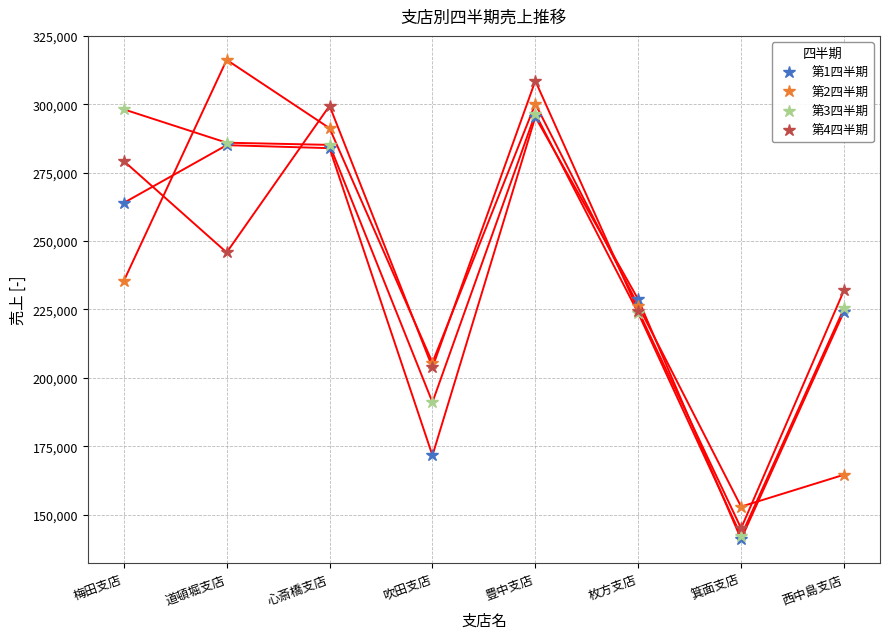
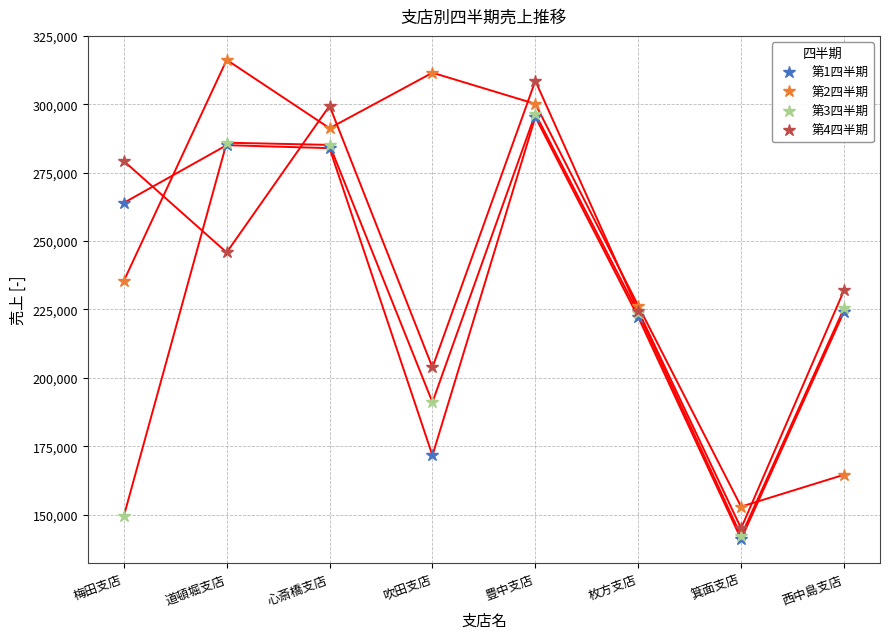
第3四半期, 梅田支店: 298,000 -> 149,000
第2四半期, 吹田支店: 206,000 -> 312,000
第1四半期, 枚方支店: 229,000 -> 222,000
